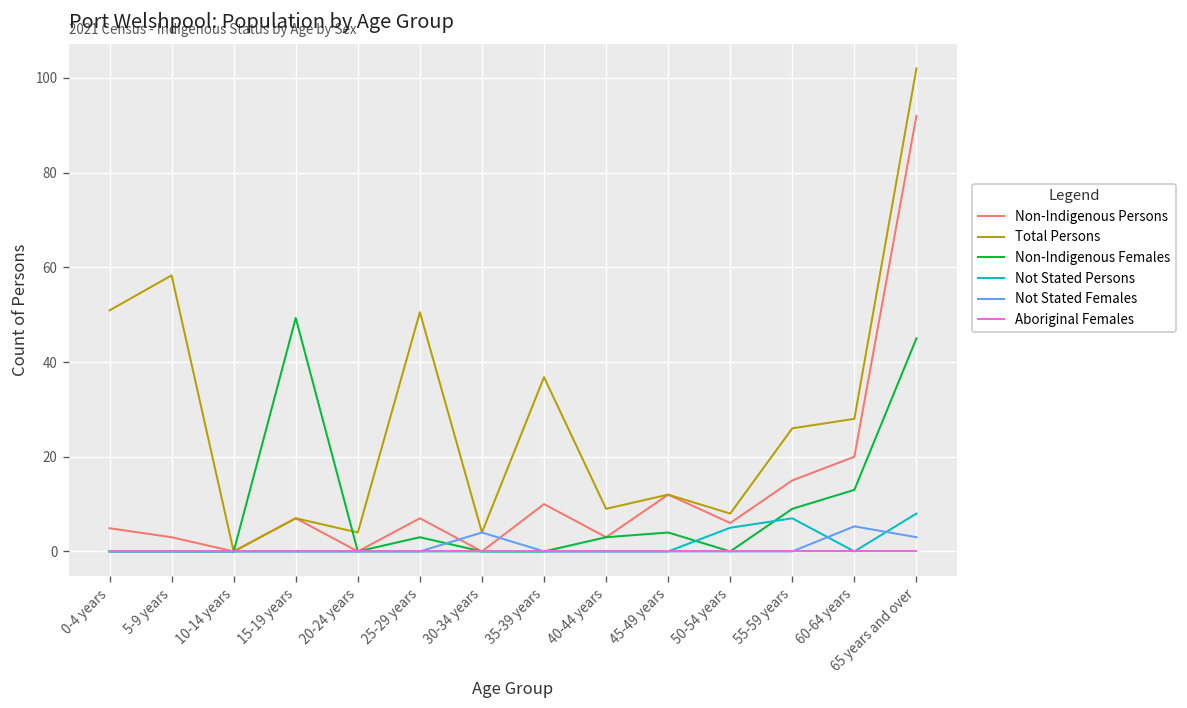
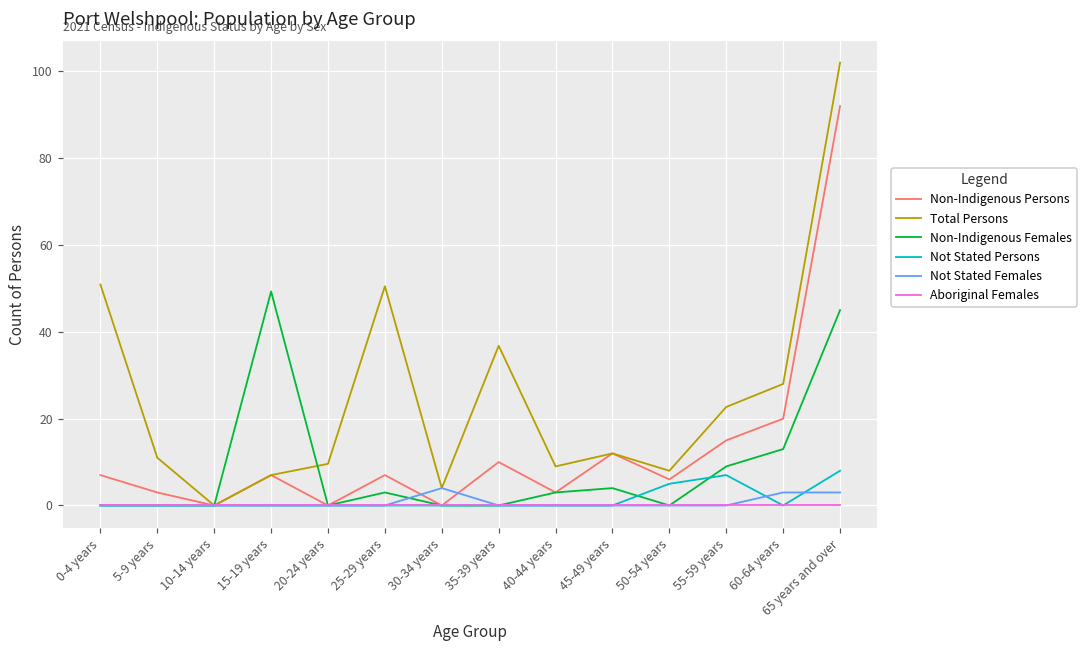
Non-Indigenous Persons, 0-4 years: 5 -> 7
Total Persons, 5-9 years: 58 -> 11
Total Persons, 20-24 years: 4 -> 10
Total Persons, 55-59 years: 26 -> 23
Not Stated Females, 60-64 years: 5 -> 3
